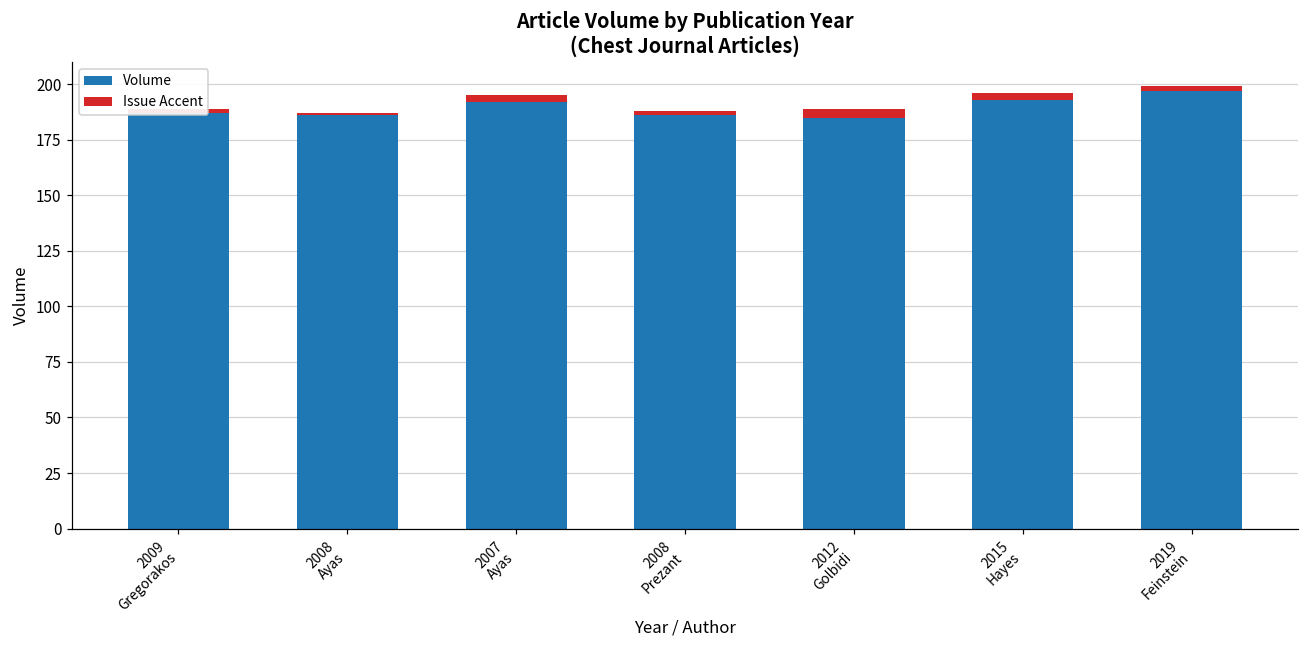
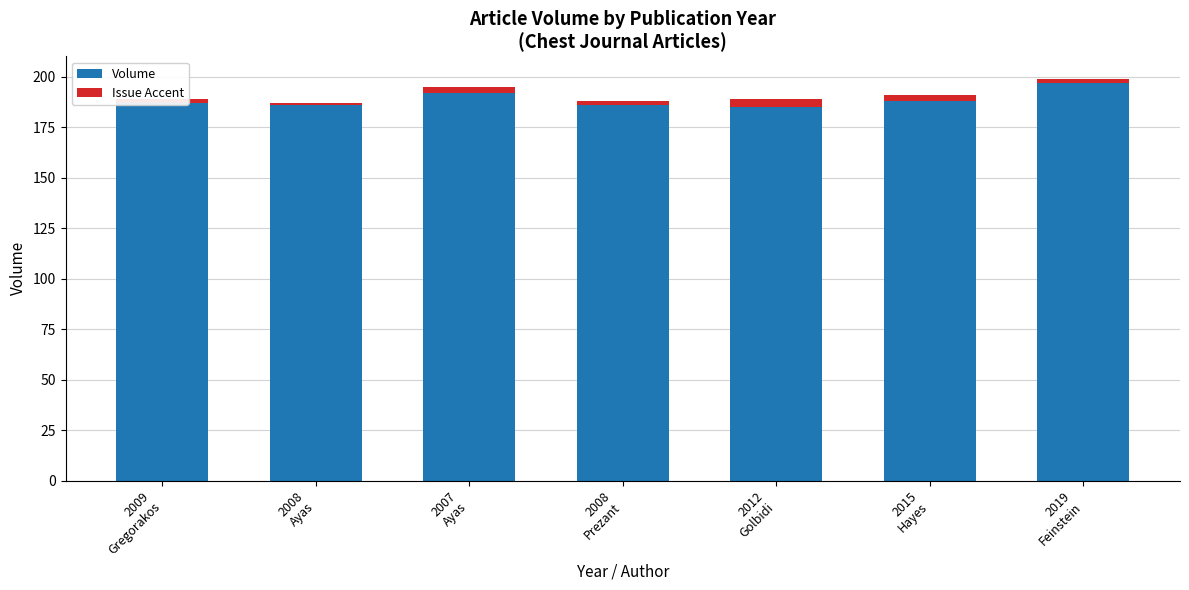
Volume, 2015 Hayes: 193 -> 188
